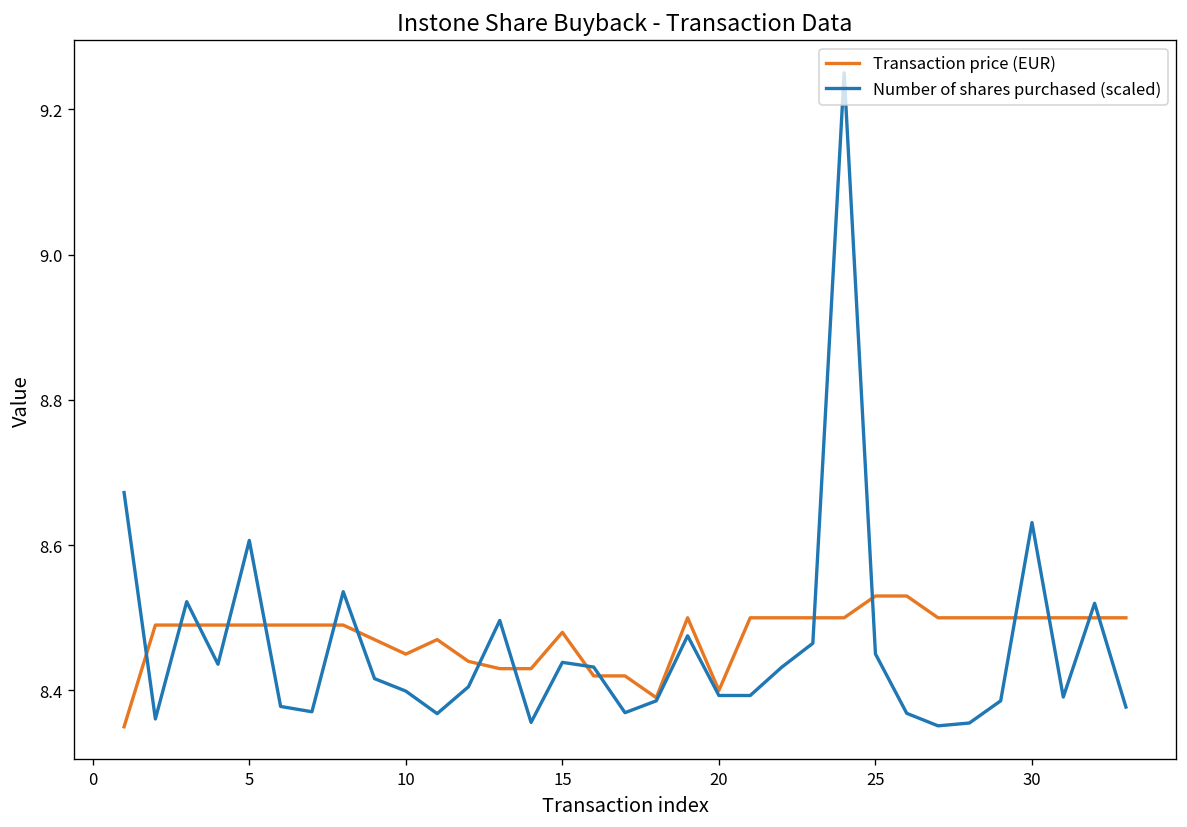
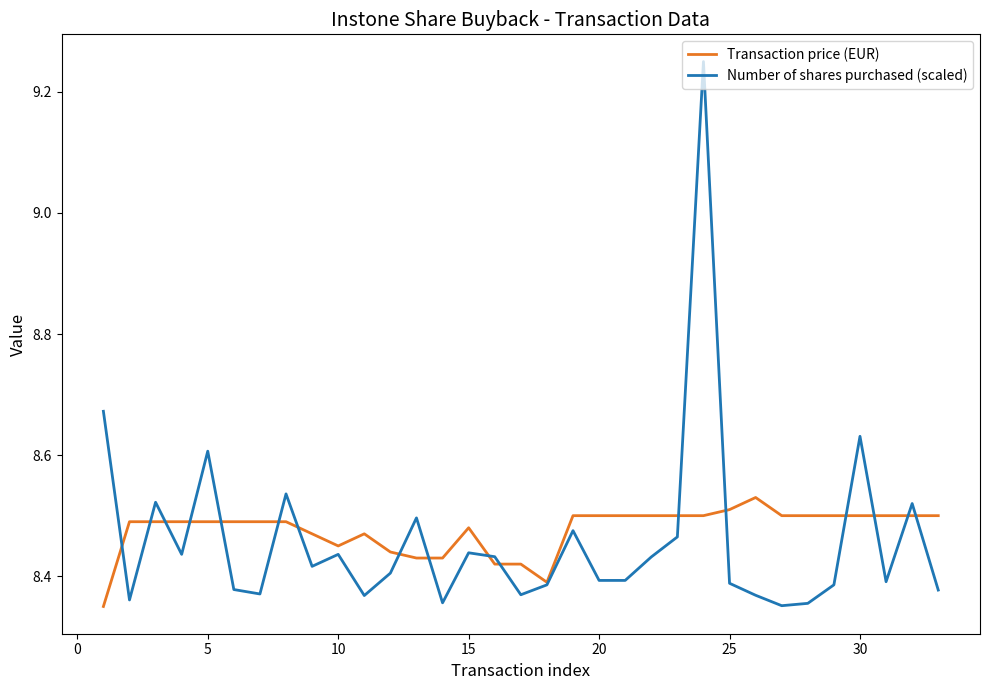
Number of shares purchased (scaled), 10: 8.40 -> 8.44
Transaction price (EUR), 20: 8.4 -> 8.5
Transaction price (EUR), 25: 8.53 -> 8.51
Number of shares purchased (scaled), 25: 8.45 -> 8.39
